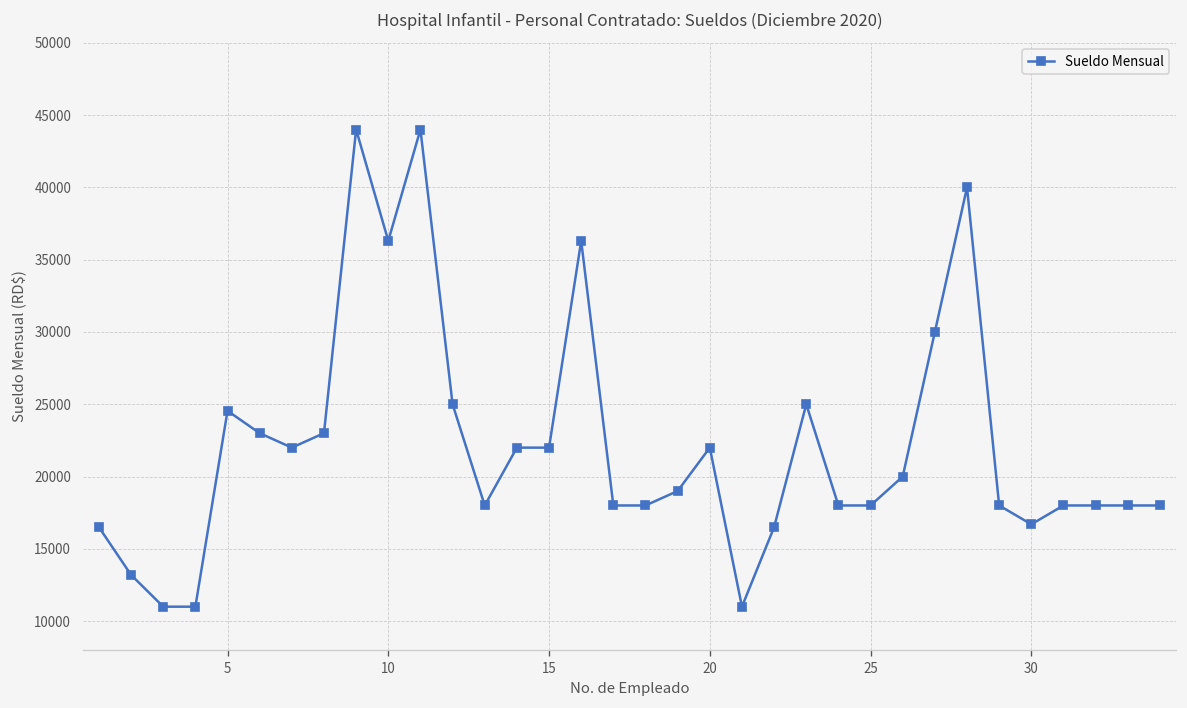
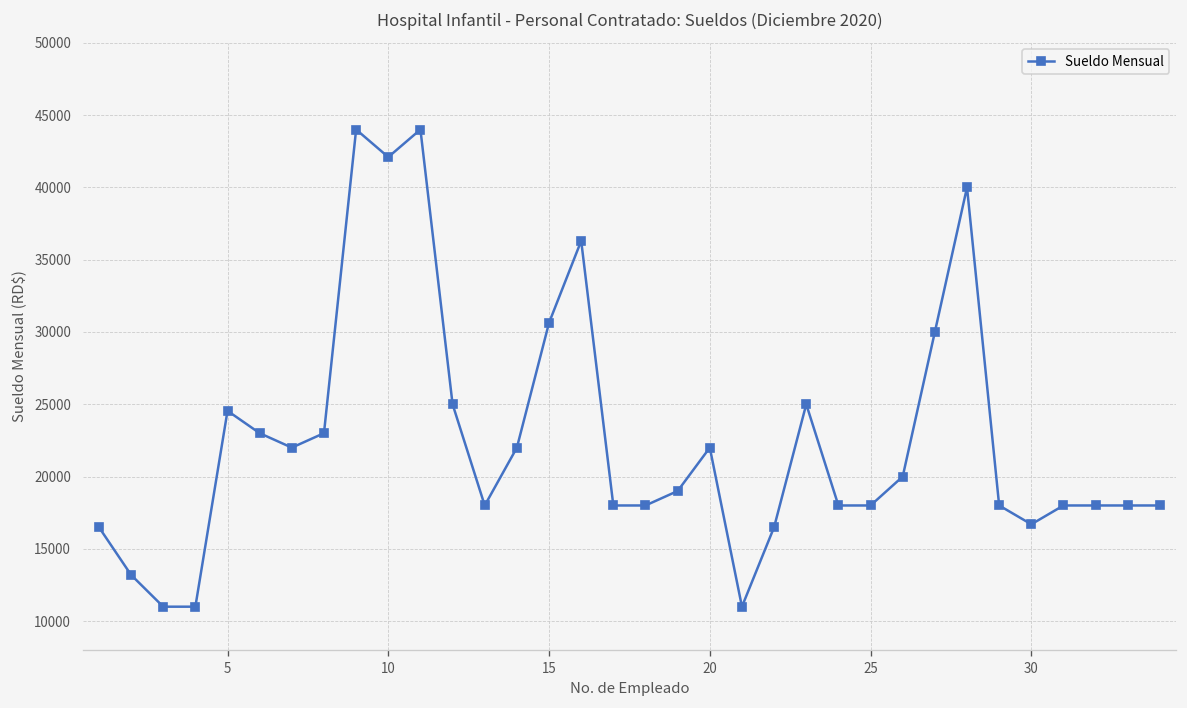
10: 36300 -> 42100
15: 22000 -> 30600
